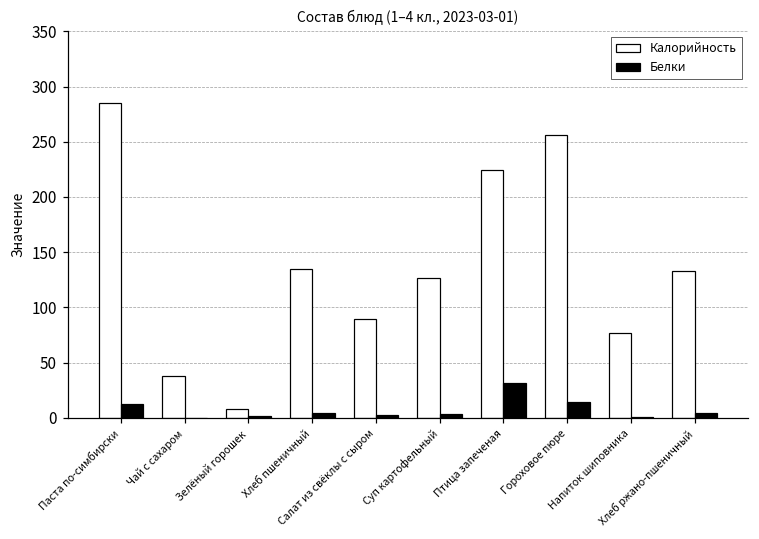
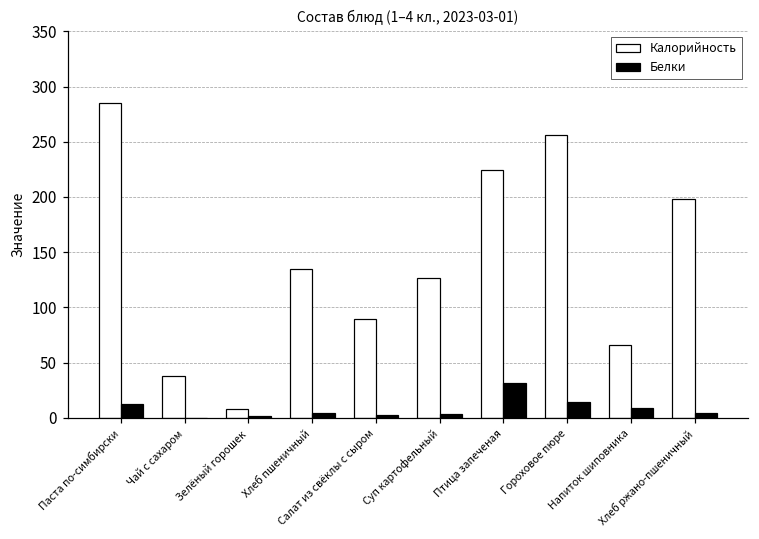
Калорийность, Напиток шиповника: 77 -> 66
Белки, Напиток шиповника: 1 -> 9
Калорийность, Хлеб ржано-пшеничный: 133 -> 198
